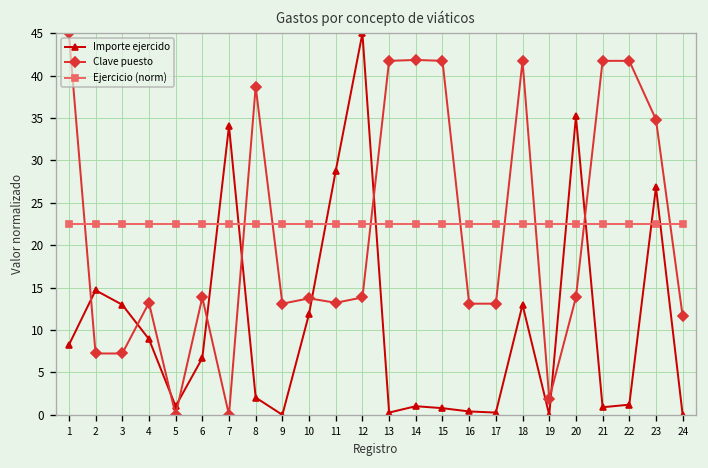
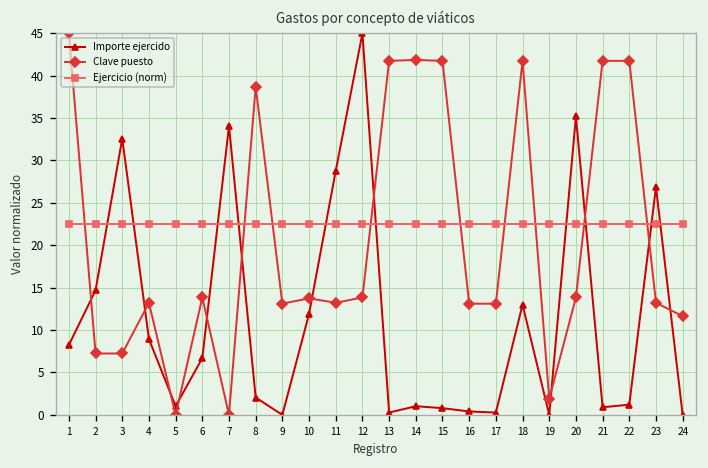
Importe ejercido, 3: 13 -> 33
Clave puesto, 23: 35 -> 13
